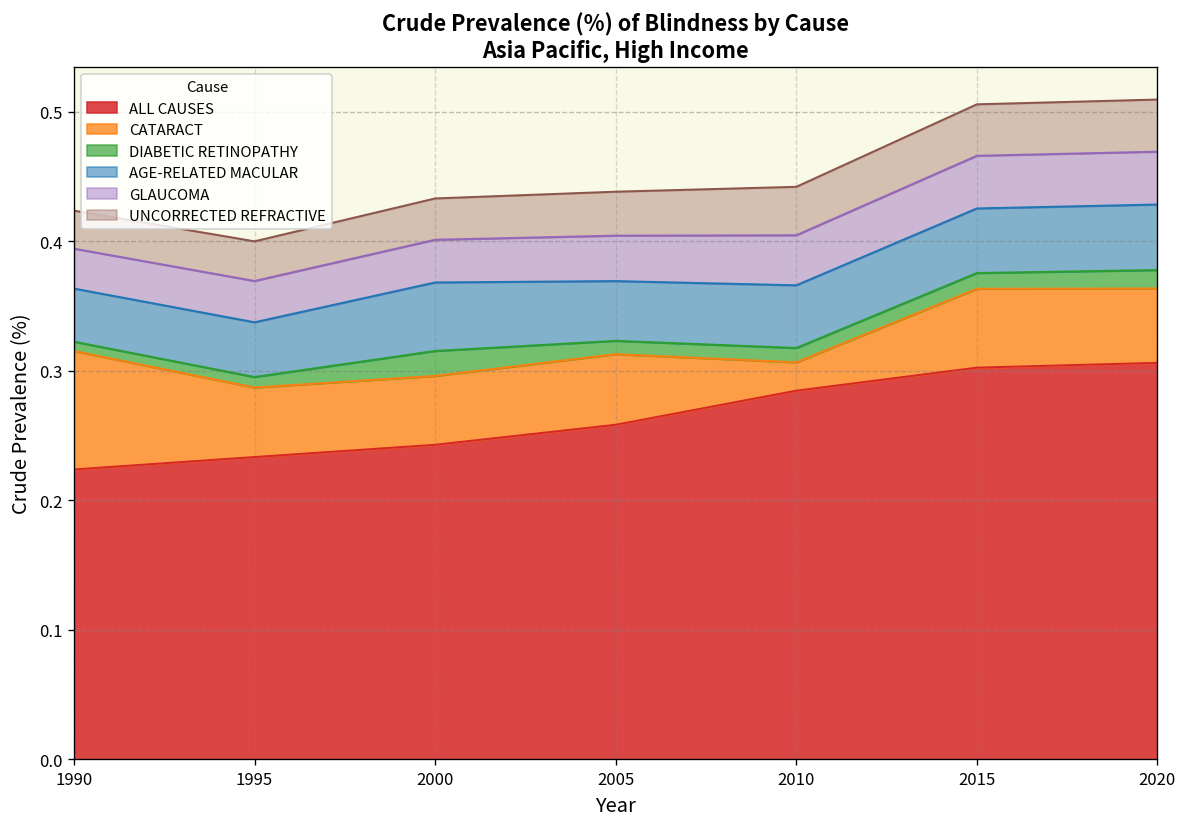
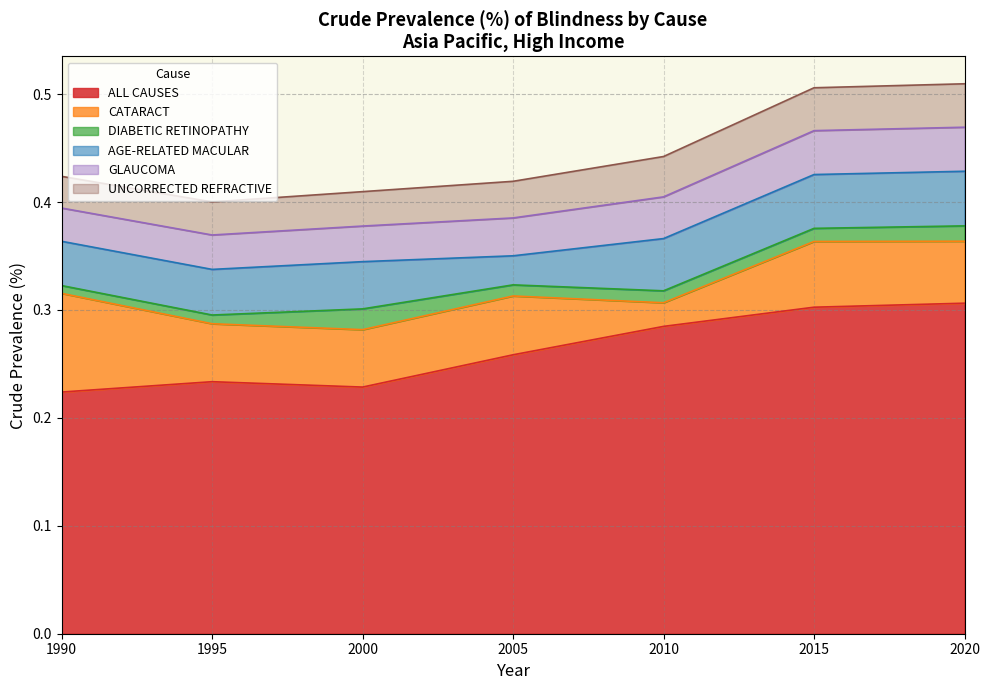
ALL CAUSES, 2000: 0.243 -> 0.229
AGE-RELATED MACULAR, 2000: 0.053 -> 0.044
AGE-RELATED MACULAR, 2005: 0.046 -> 0.027
